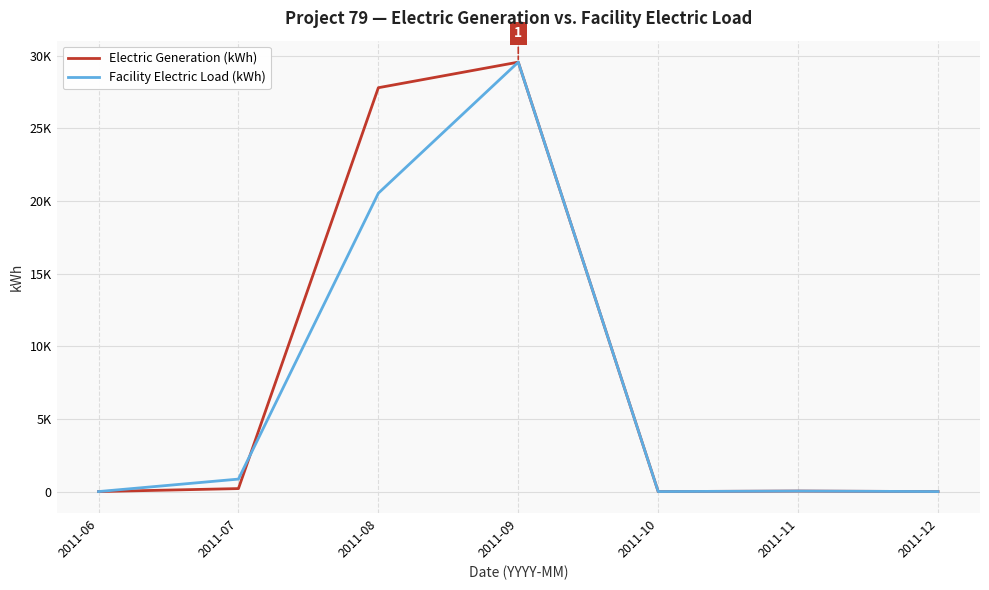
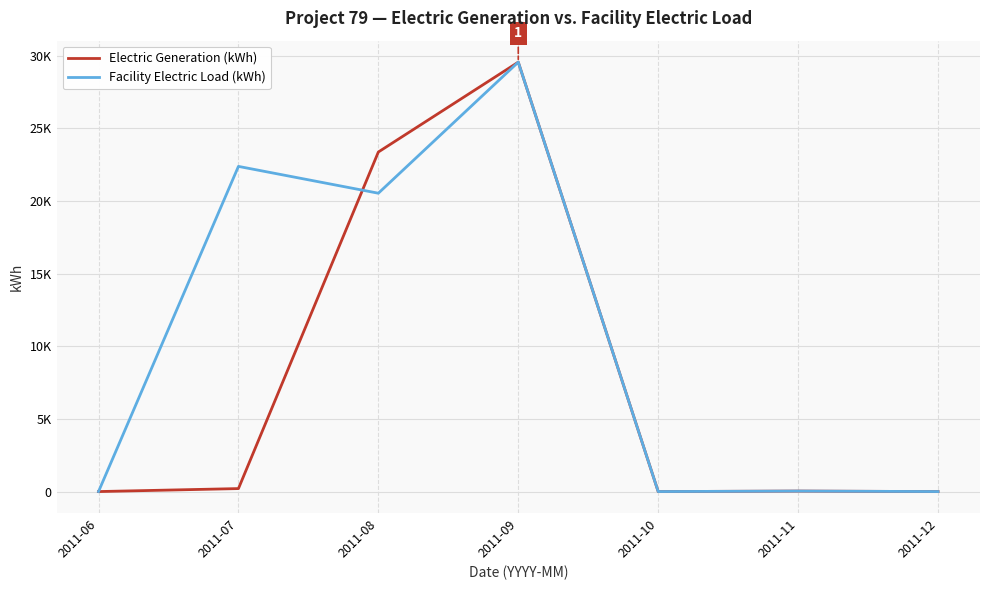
Facility Electric Load (kWh), 2011-07: 900 -> 22400
Electric Generation (kWh), 2011-08: 27800 -> 23400
